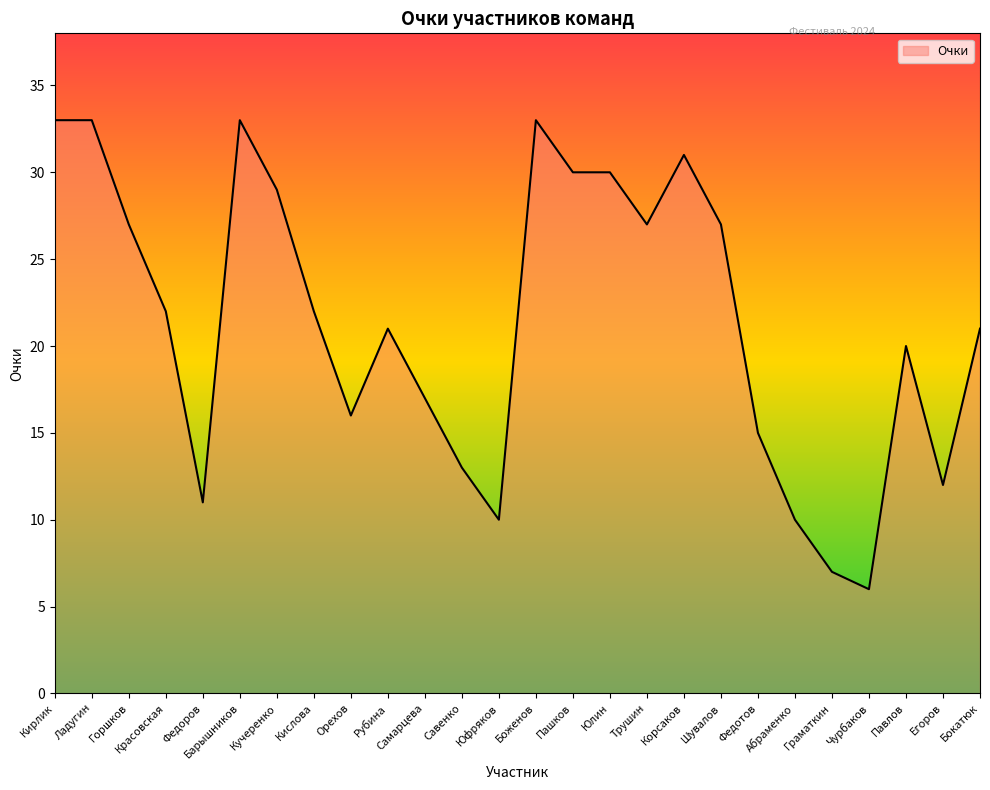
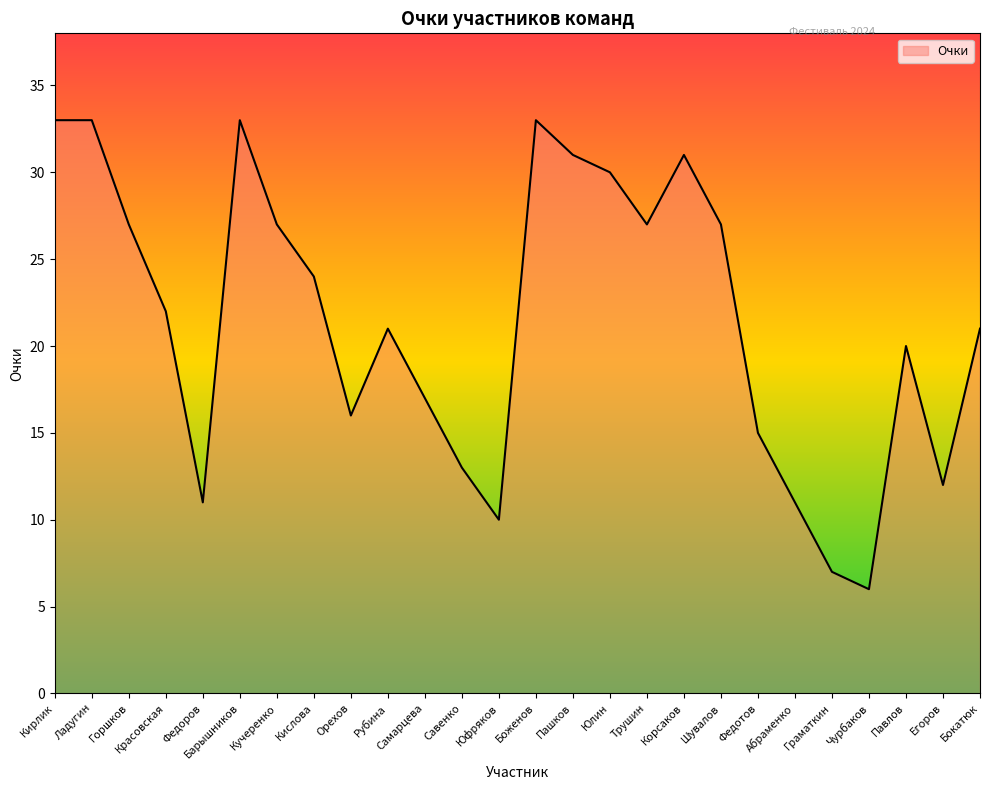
Кучеренко: 29 -> 27
Кислова: 22 -> 24
Пашков: 30 -> 31
Абраменко: 10 -> 11
